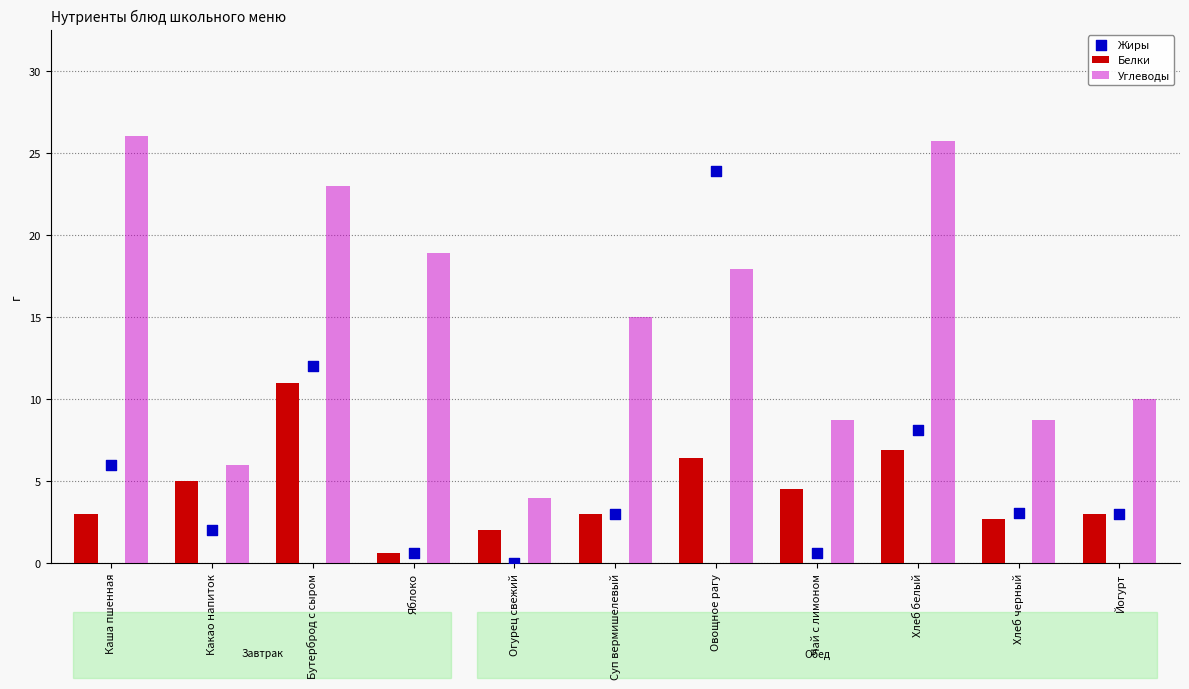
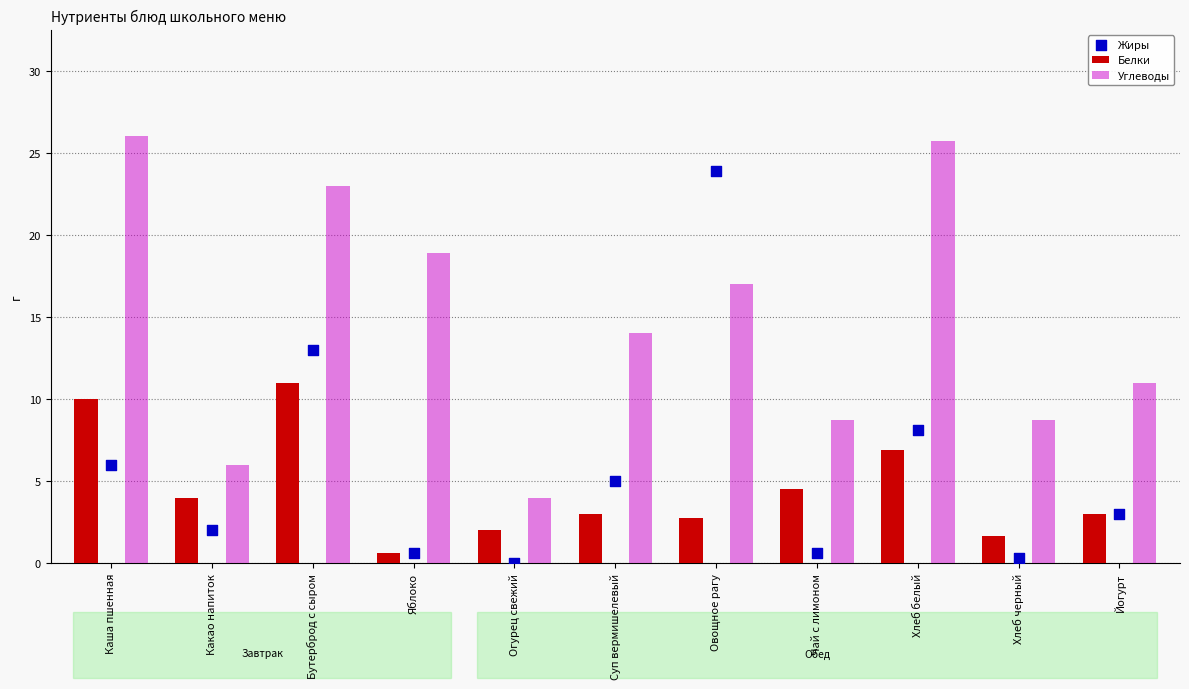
Белки, Каша пшенная: 3 -> 10
Белки, Какао напиток: 5 -> 4
Жиры, Бутерброд с сыром: 12 -> 13
Жиры, Суп вермишелевый: 3 -> 5
Углеводы, Суп вермишелевый: 15 -> 14
Белки, Овощное рагу: 6.4 -> 2.8
Углеводы, Овощное рагу: 17.9 -> 17.0
Белки, Хлеб черный: 2.7 -> 1.7
Жиры, Хлеб черный: 3.1 -> 0.3
Углеводы, Йогурт: 10 -> 11
